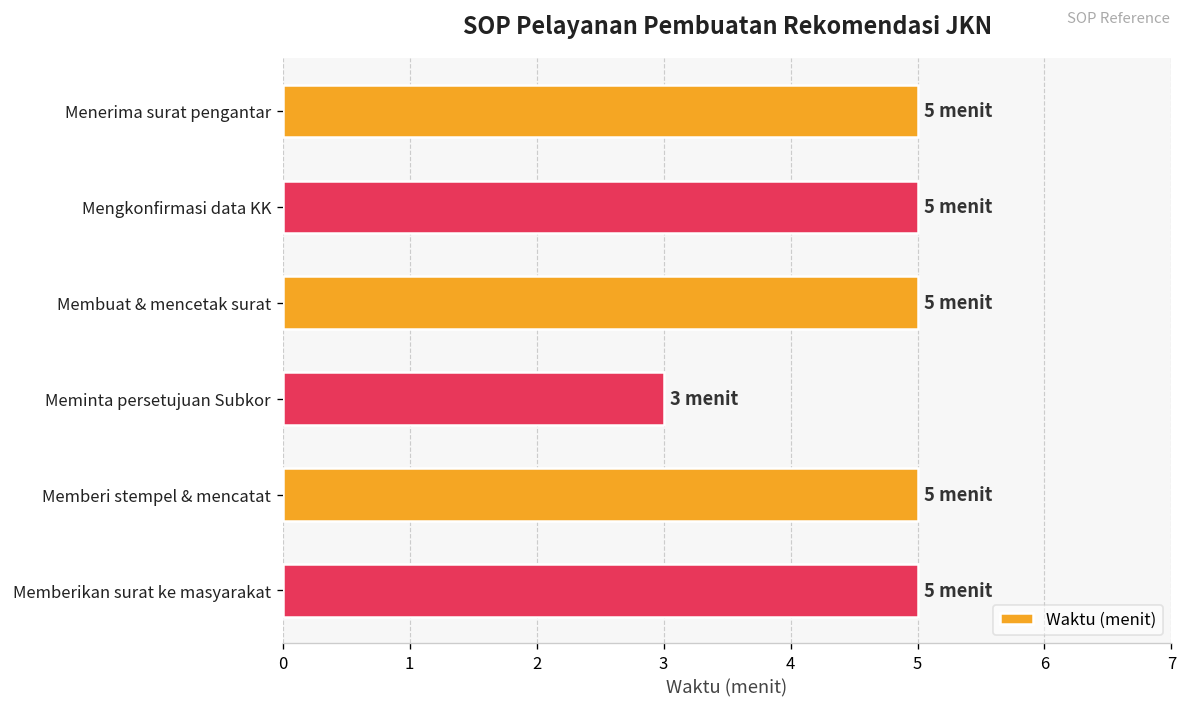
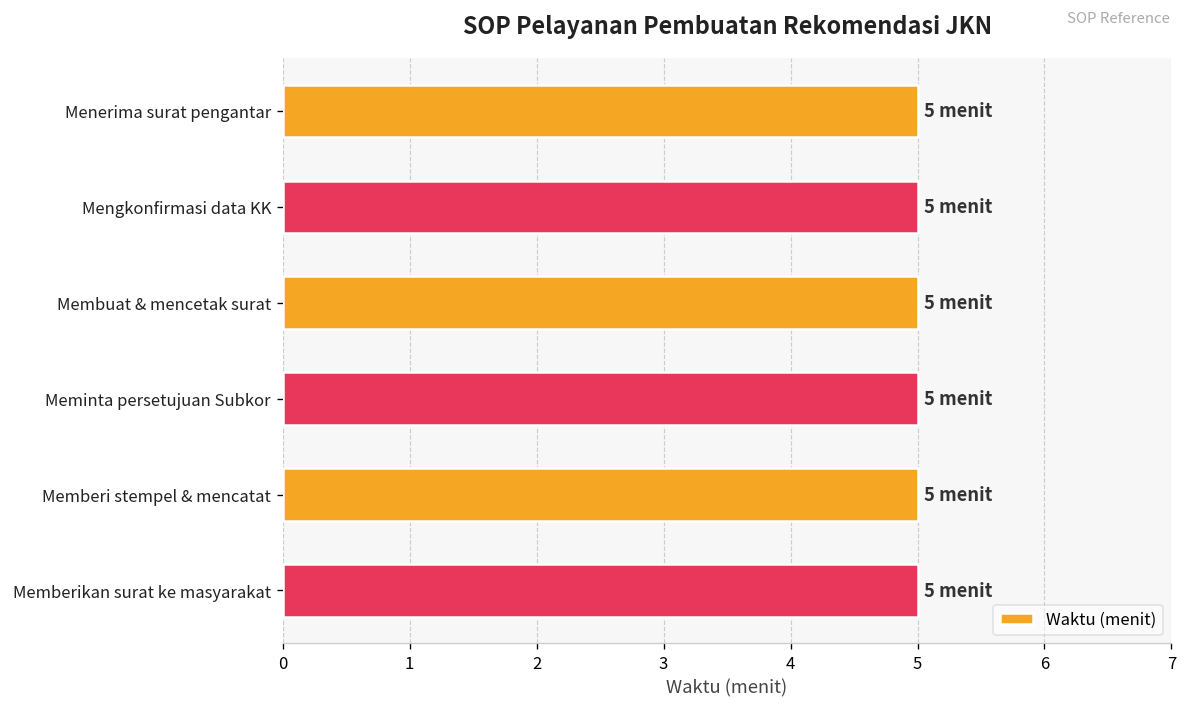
Meminta persetujuan Subkor: 3 -> 5
